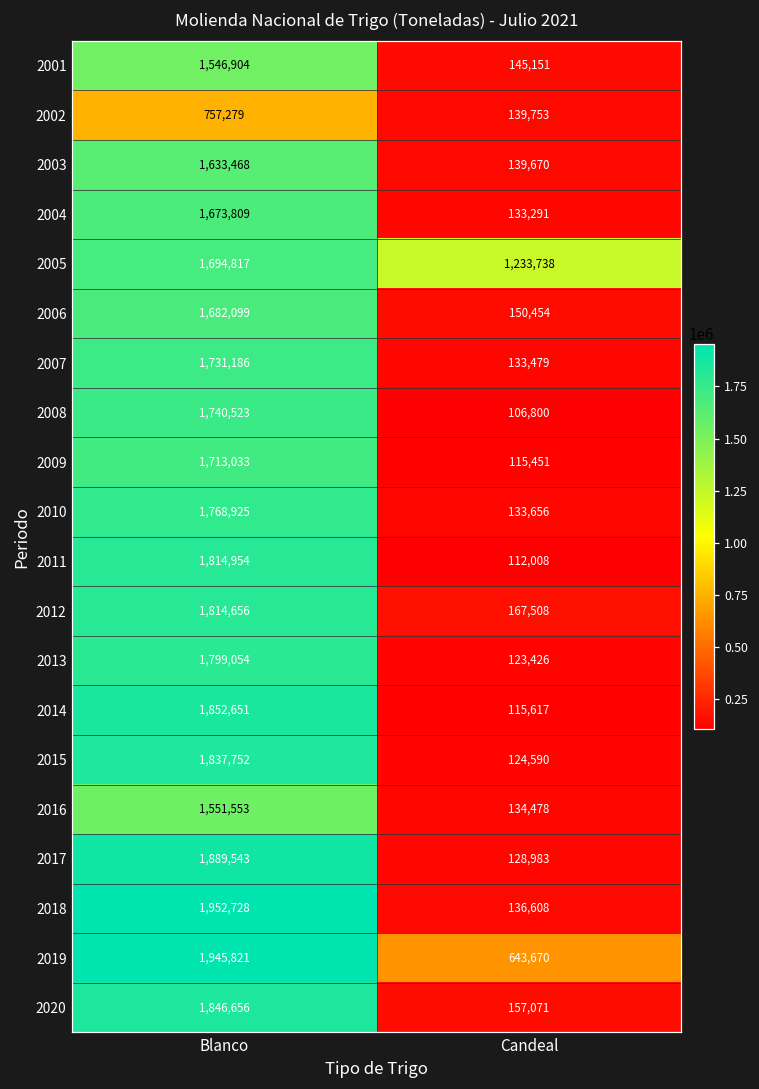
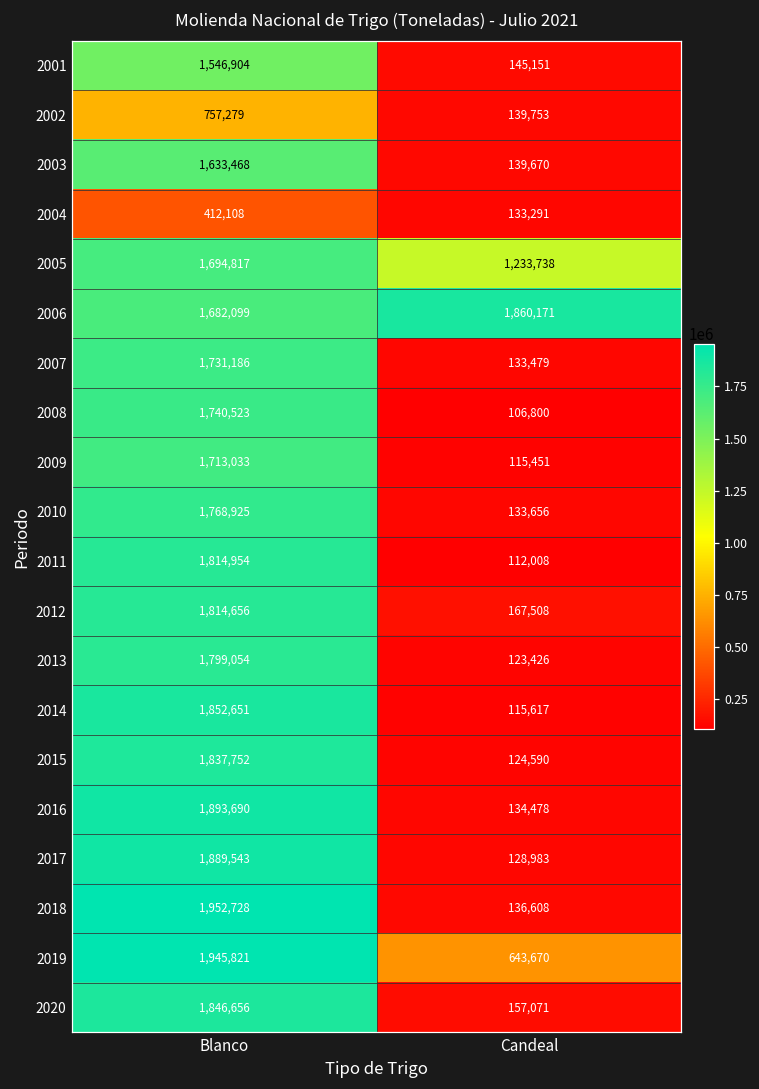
2004, Blanco: 1,673,809 -> 412,108
2006, Candeal: 150,454 -> 1,860,171
2016, Blanco: 1,551,553 -> 1,893,690
